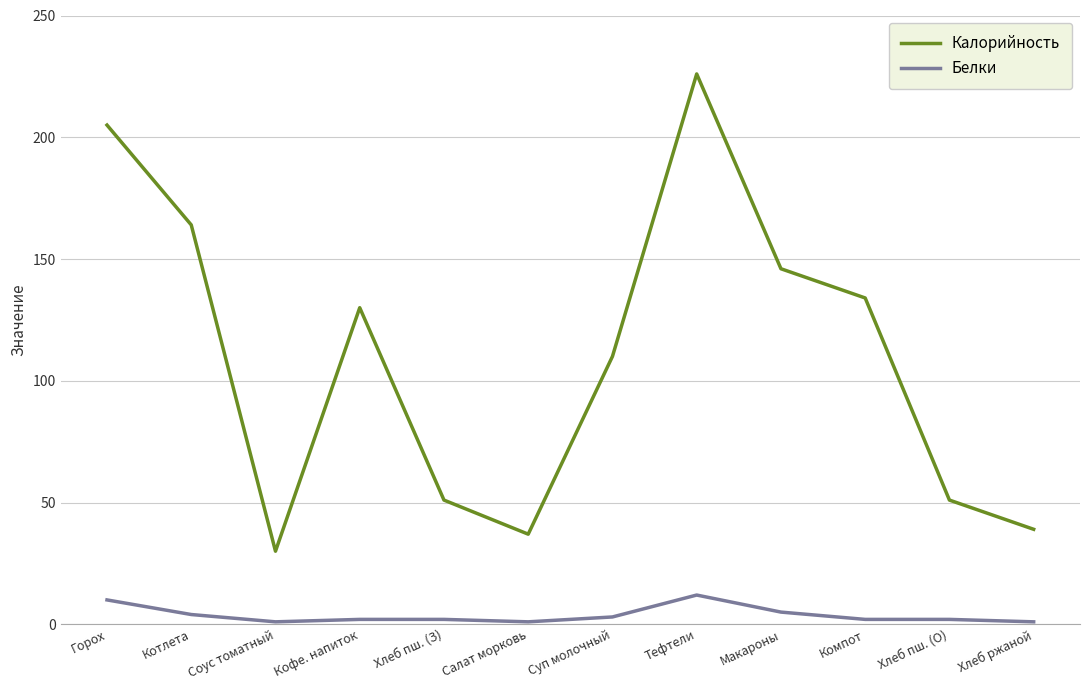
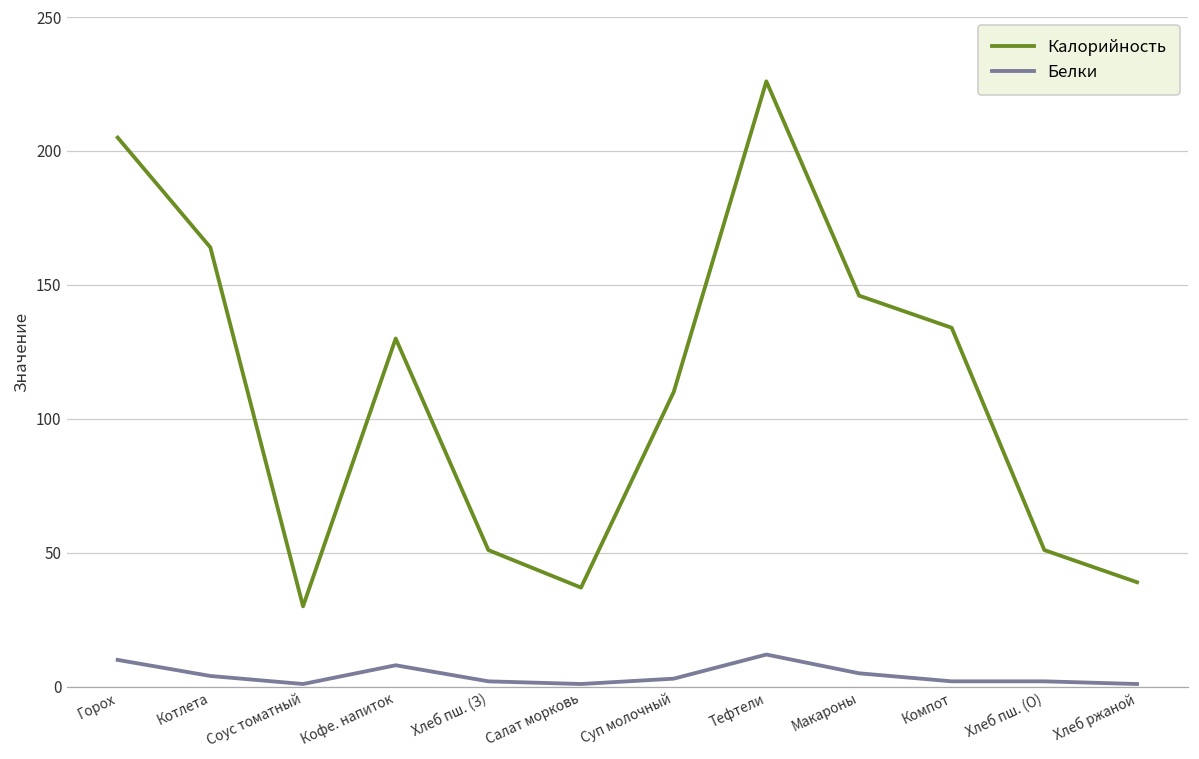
Белки, Кофе. напиток: 2 -> 8
